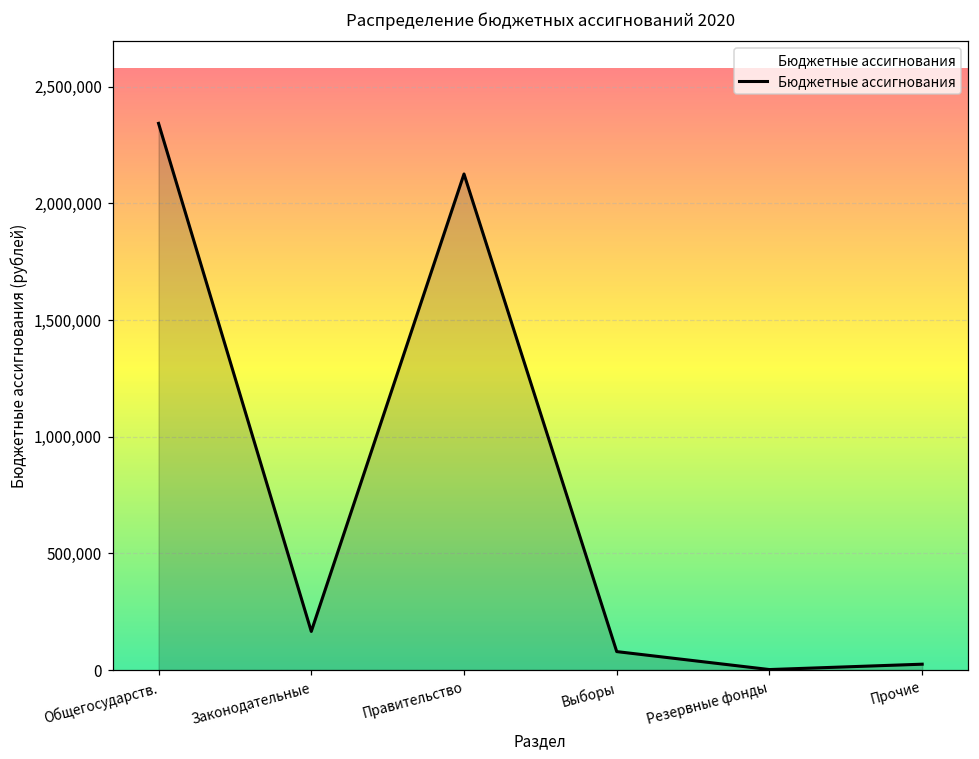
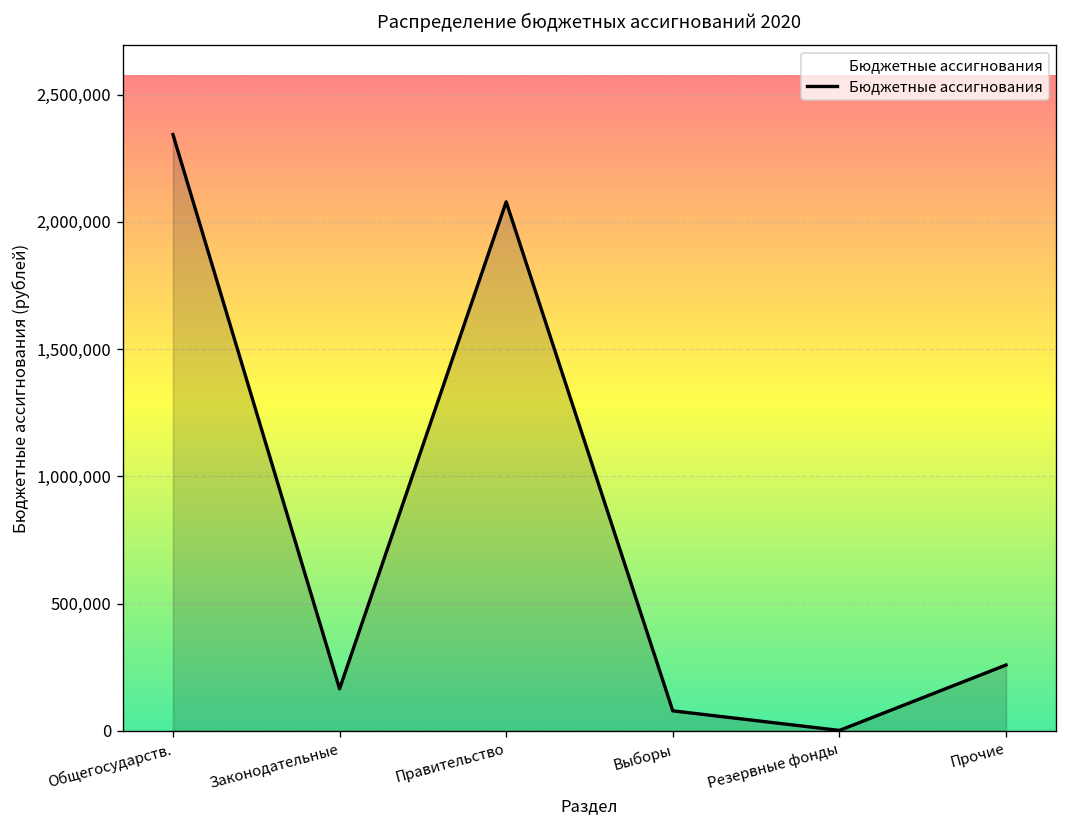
Правительство: 2,130,000 -> 2,080,000
Прочие: 30,000 -> 260,000
